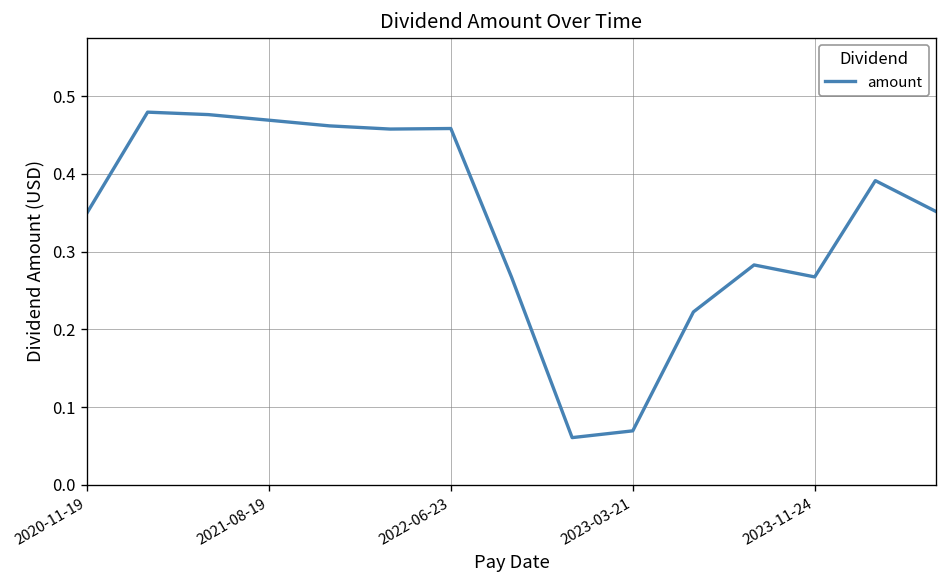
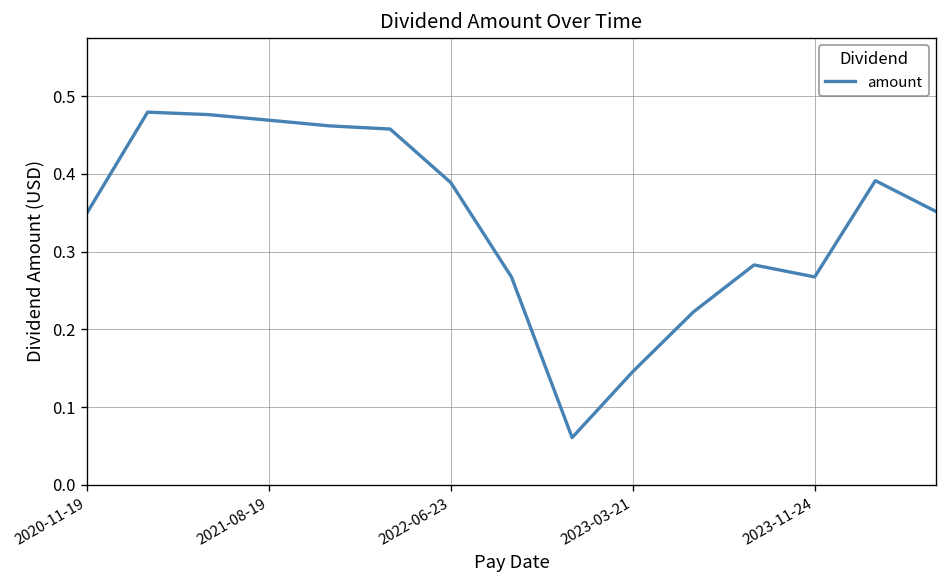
2022-06-23: 0.46 -> 0.39
2023-03-21: 0.07 -> 0.15
